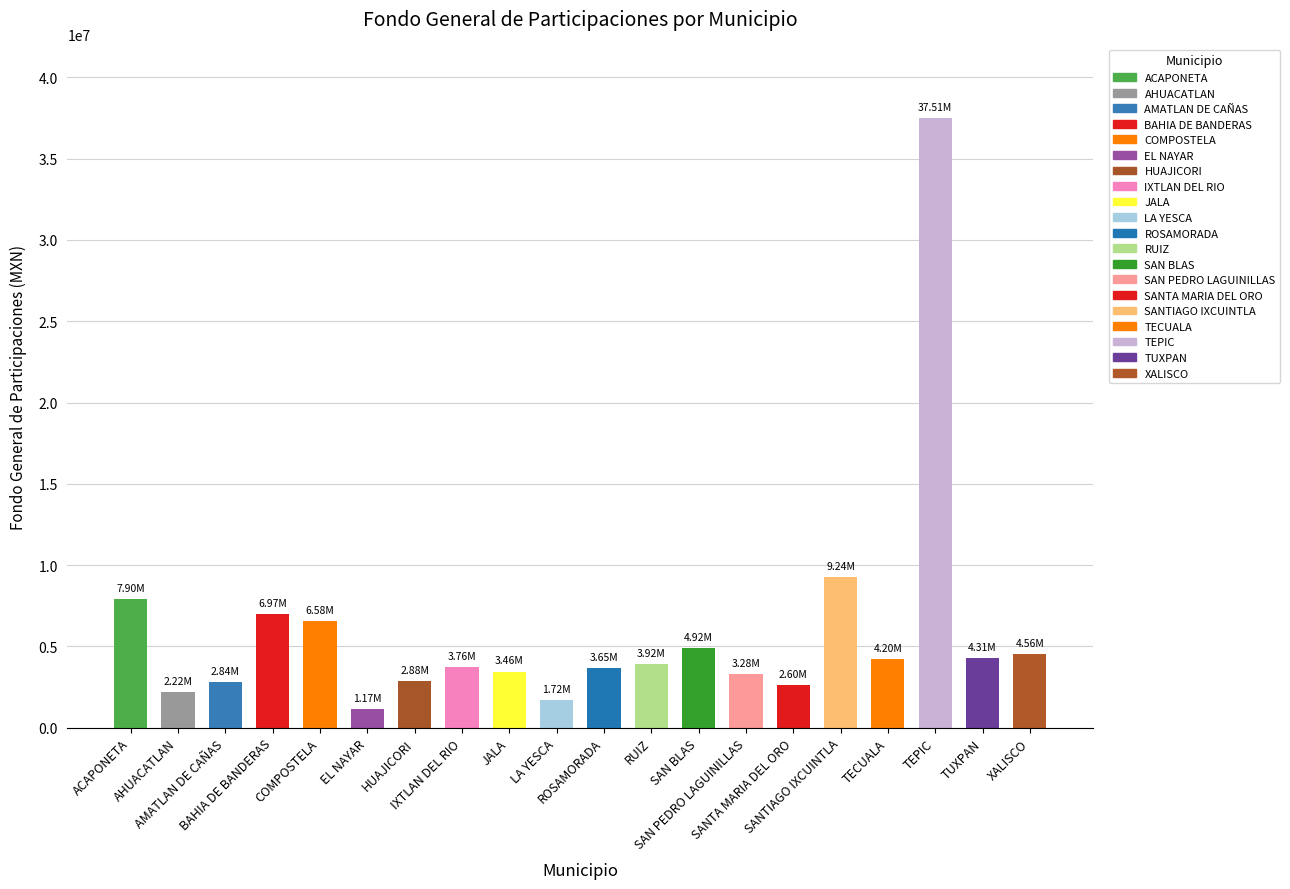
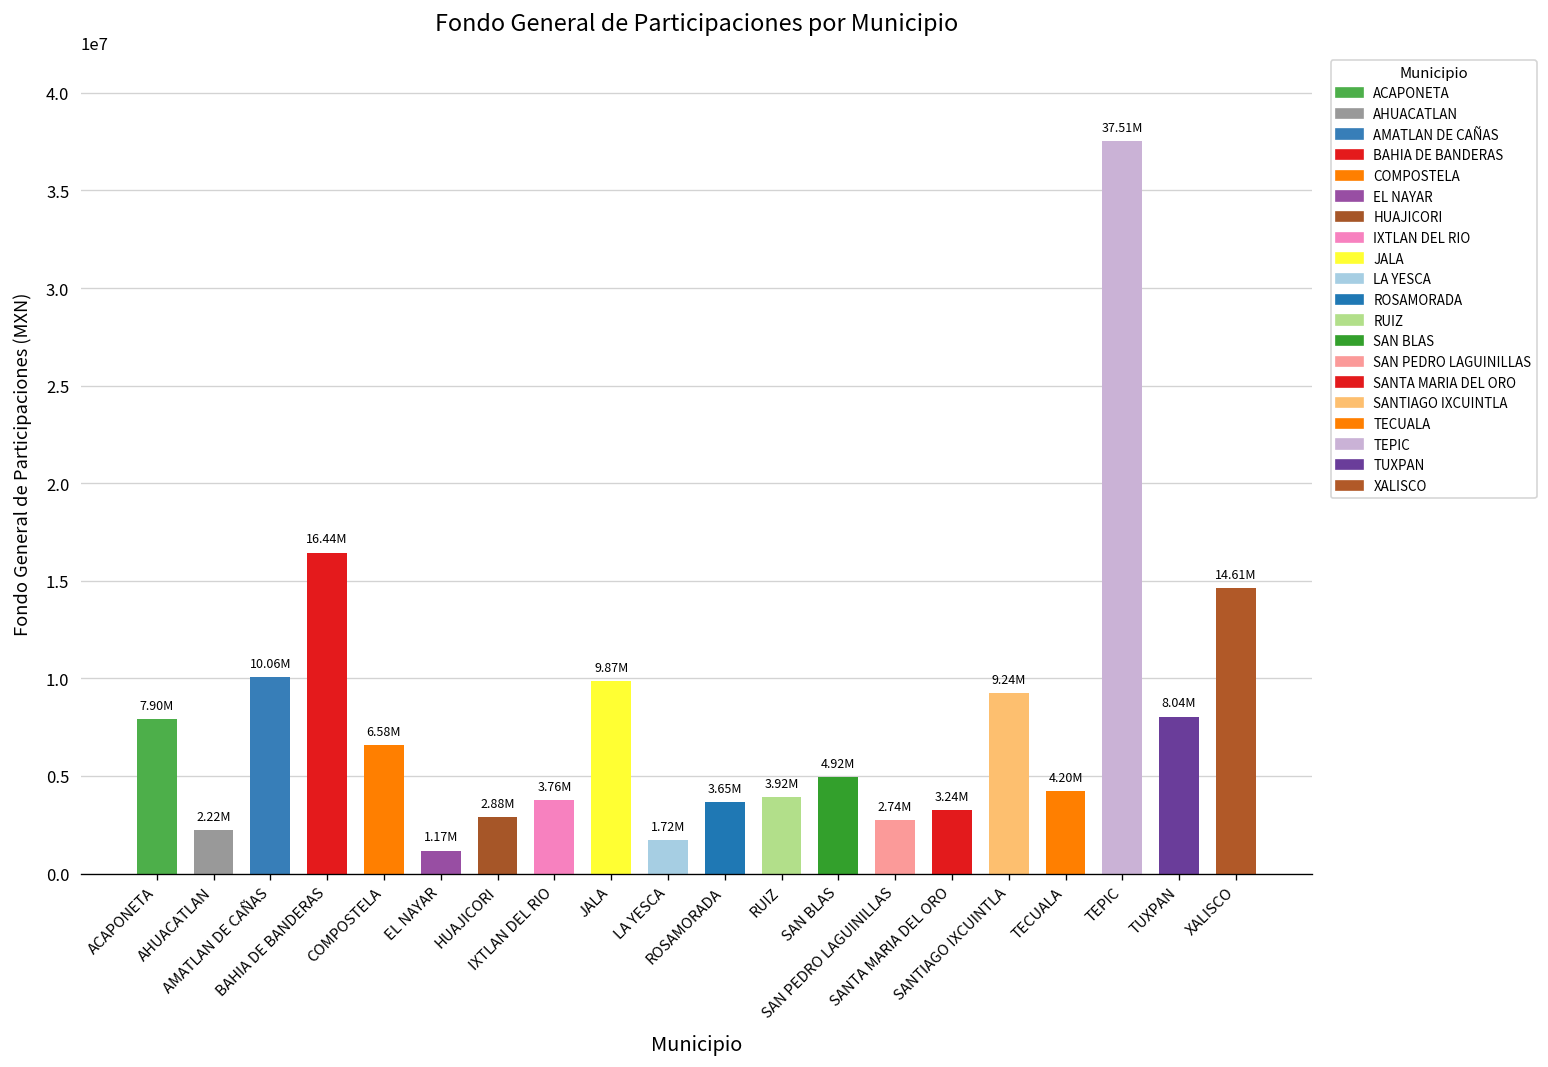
AMATLAN DE CAÑAS: 2.84M -> 10.06M
BAHIA DE BANDERAS: 6.97M -> 16.44M
JALA: 3.46M -> 9.87M
SAN PEDRO LAGUINILLAS: 3.28M -> 2.74M
SANTA MARIA DEL ORO: 2.60M -> 3.24M
TUXPAN: 4.31M -> 8.04M
XALISCO: 4.56M -> 14.61M
